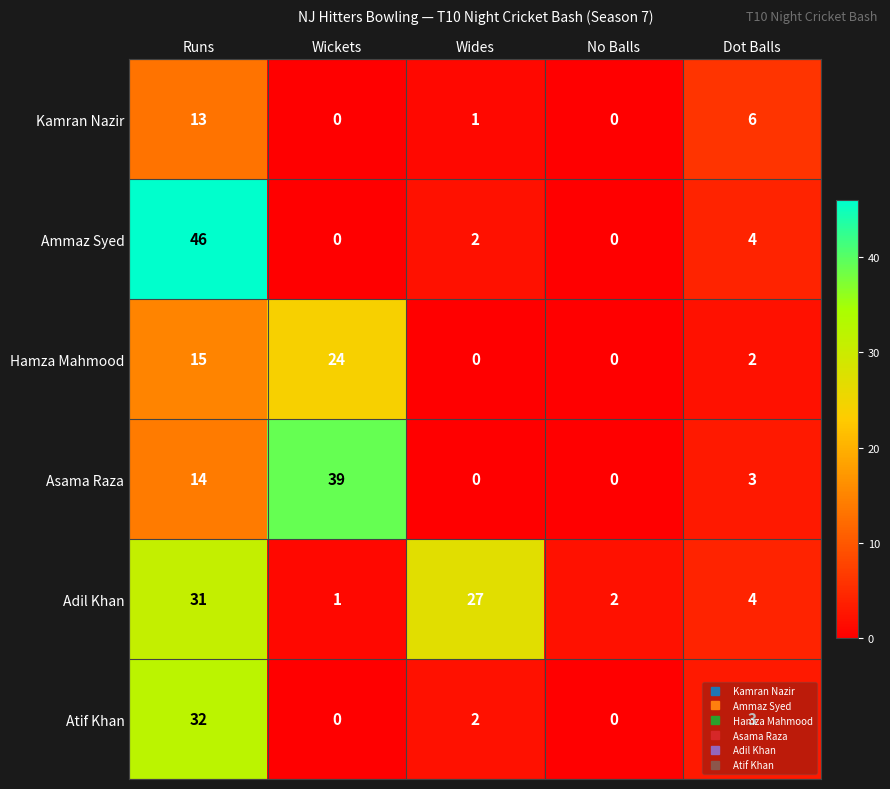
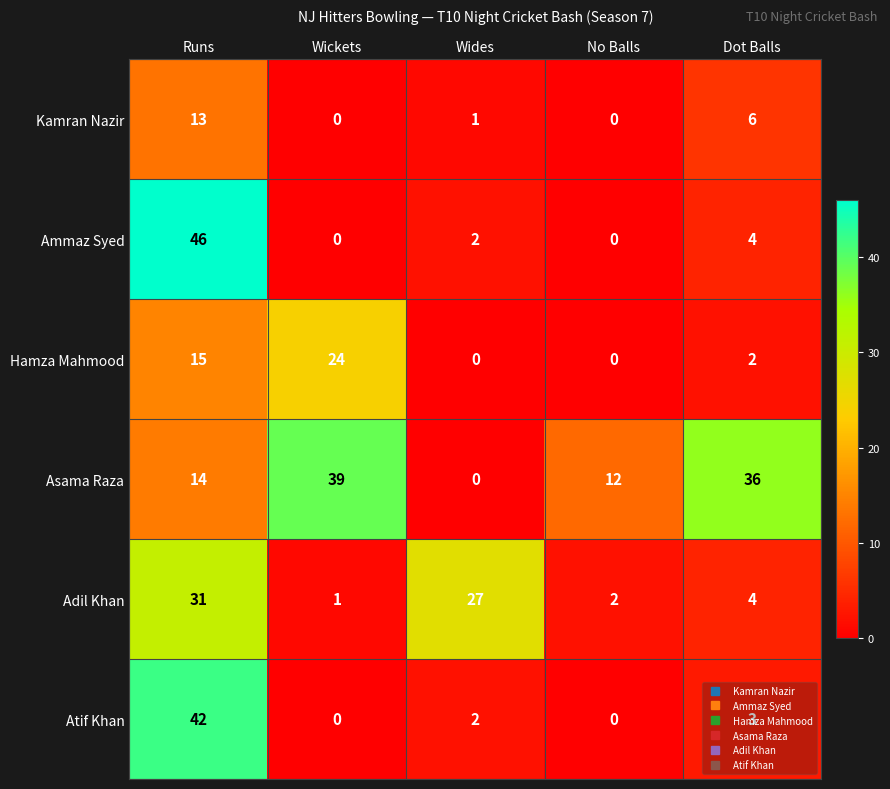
Asama Raza, No Balls: 0 -> 12
Asama Raza, Dot Balls: 3 -> 36
Atif Khan, Runs: 32 -> 42
